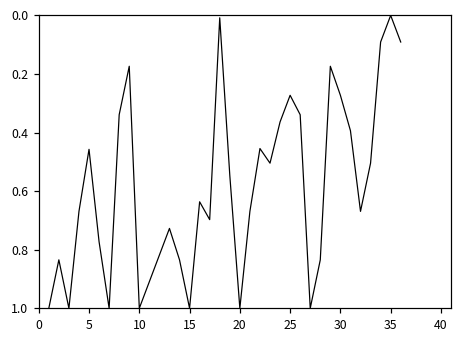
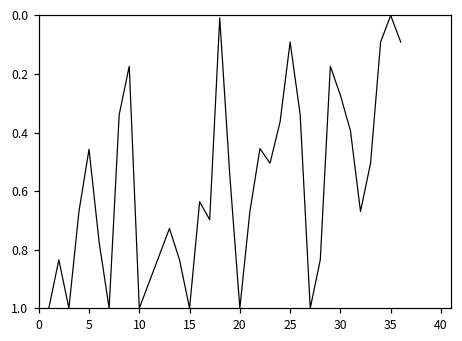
25: 0.27 -> 0.09
